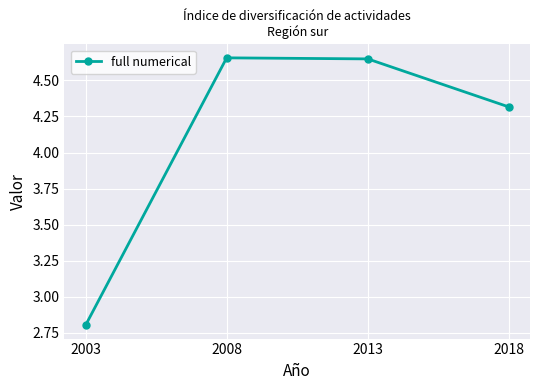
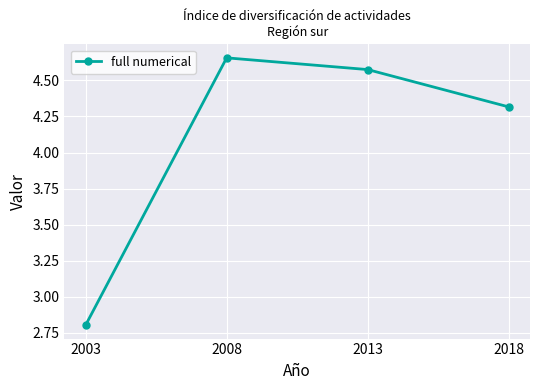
2013: 4.65 -> 4.57
